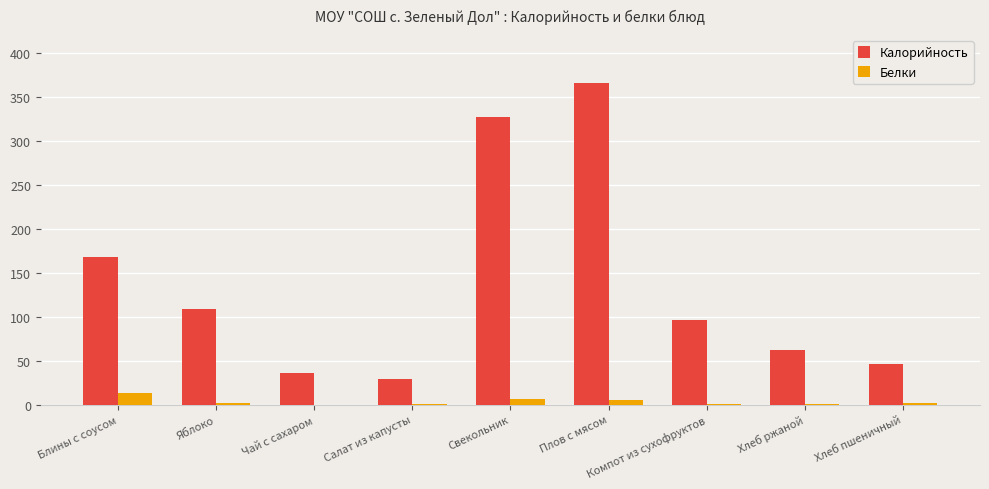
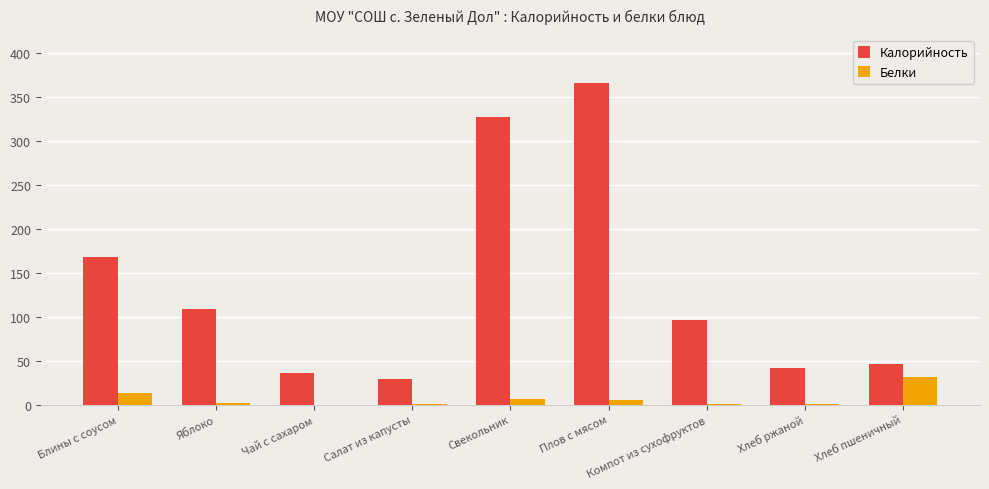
Калорийность, Хлеб ржаной: 60 -> 40
Белки, Хлеб пшеничный: 0 -> 30
